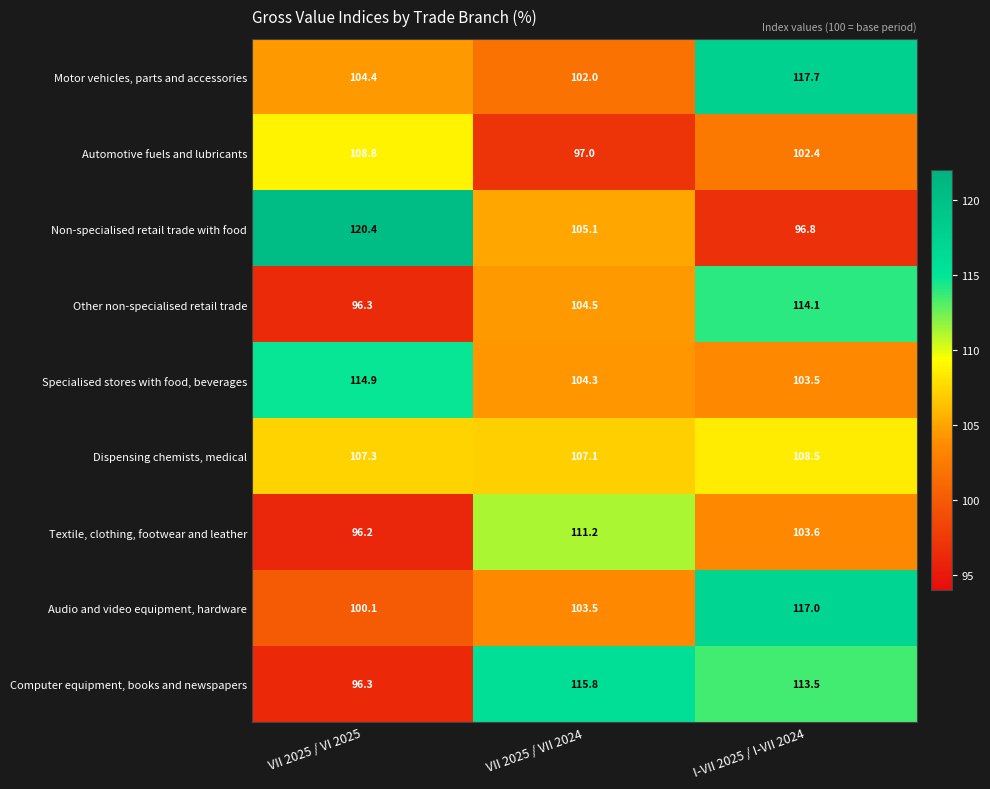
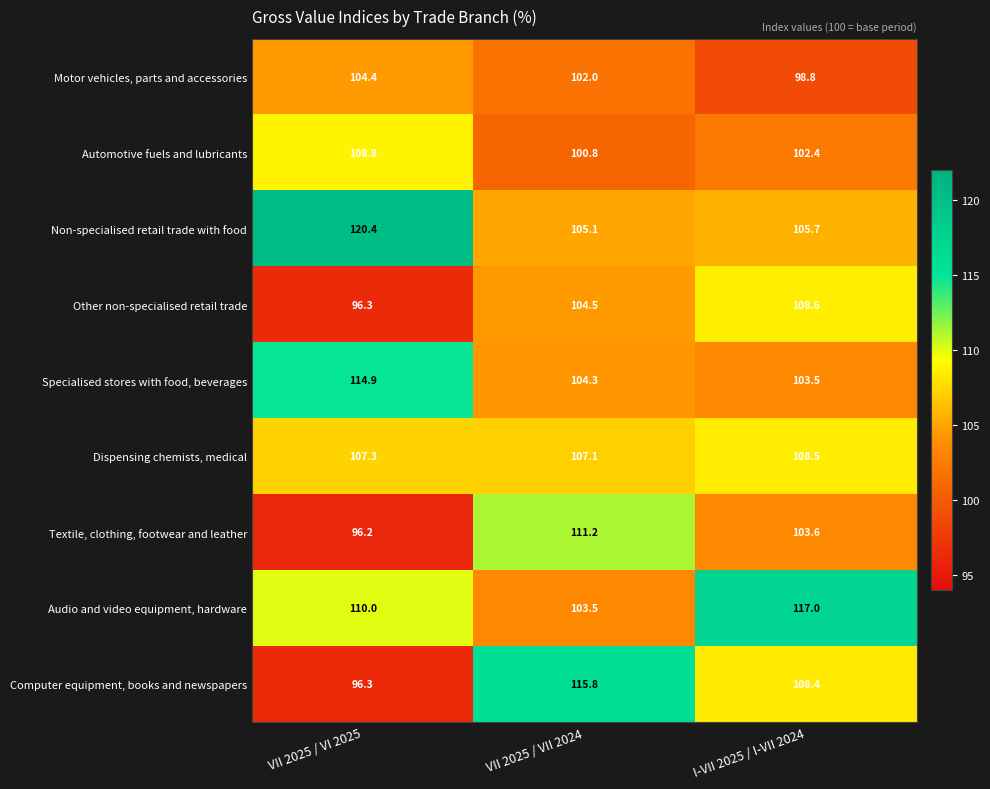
Motor vehicles, parts and accessories, I-VII 2025 / I-VII 2024: 117.7 -> 98.8
Automotive fuels and lubricants, VII 2025 / VII 2024: 97.0 -> 100.8
Non-specialised retail trade with food, I-VII 2025 / I-VII 2024: 96.8 -> 105.7
Other non-specialised retail trade, I-VII 2025 / I-VII 2024: 114.1 -> 108.6
Audio and video equipment, hardware, VII 2025 / VI 2025: 100.1 -> 110.0
Computer equipment, books and newspapers, I-VII 2025 / I-VII 2024: 113.5 -> 108.4
